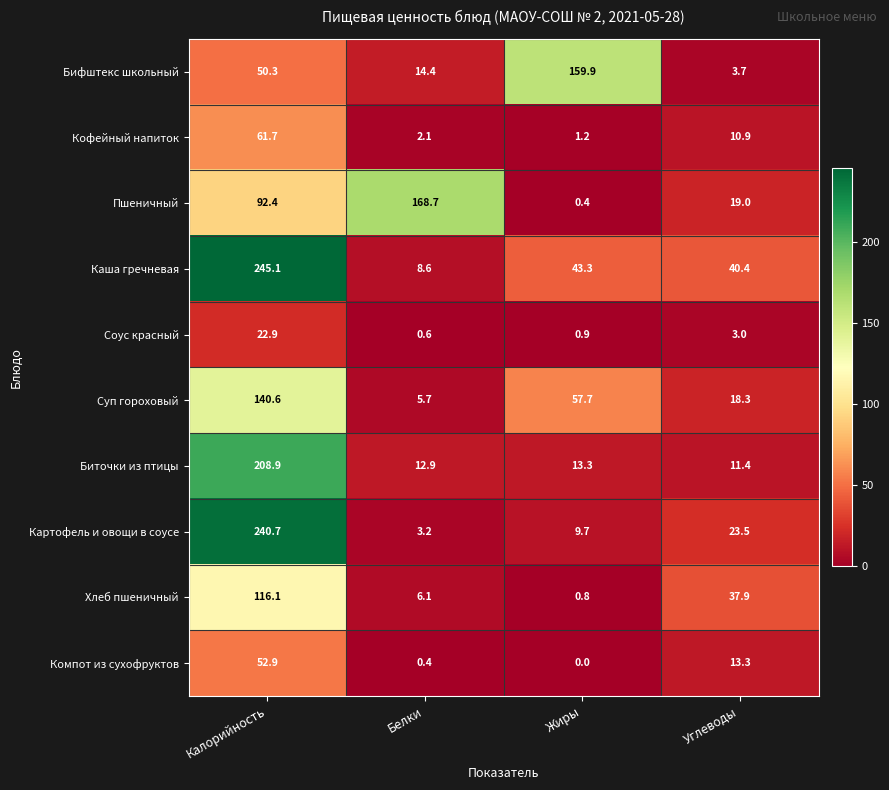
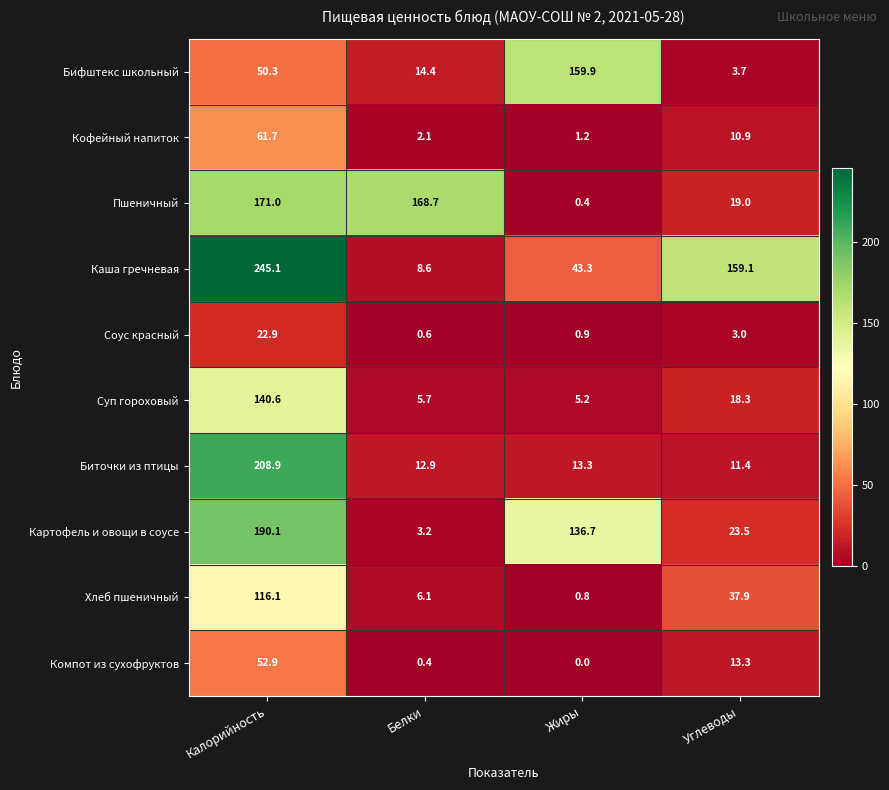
Пшеничный, Калорийность: 92.4 -> 171.0
Каша гречневая, Углеводы: 40.4 -> 159.1
Суп гороховый, Жиры: 57.7 -> 5.2
Картофель и овощи в соусе, Калорийность: 240.7 -> 190.1
Картофель и овощи в соусе, Жиры: 9.7 -> 136.7
